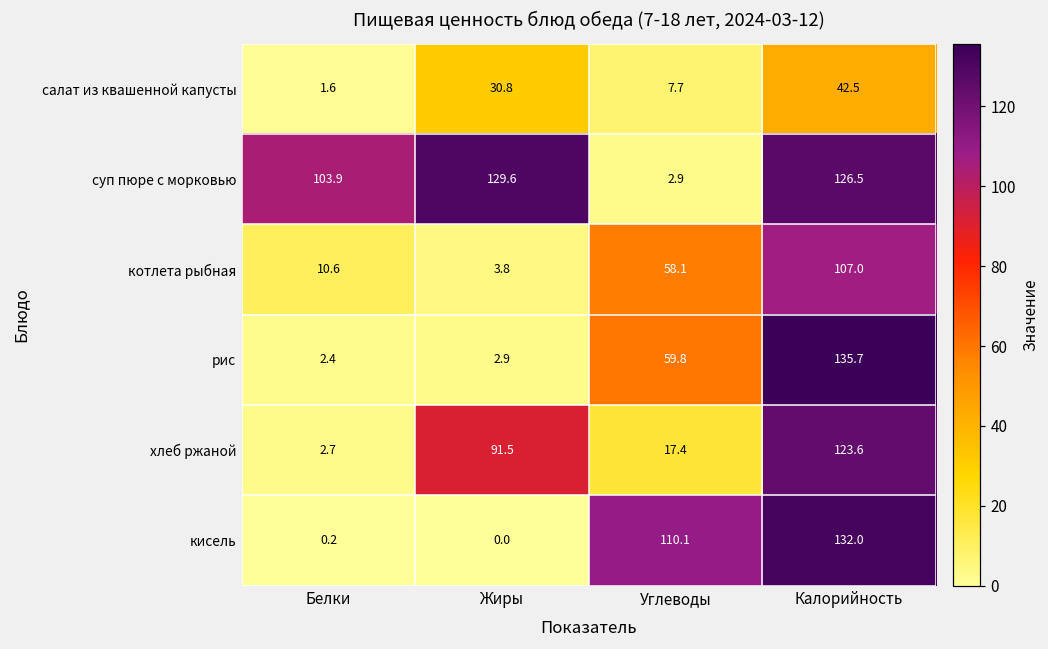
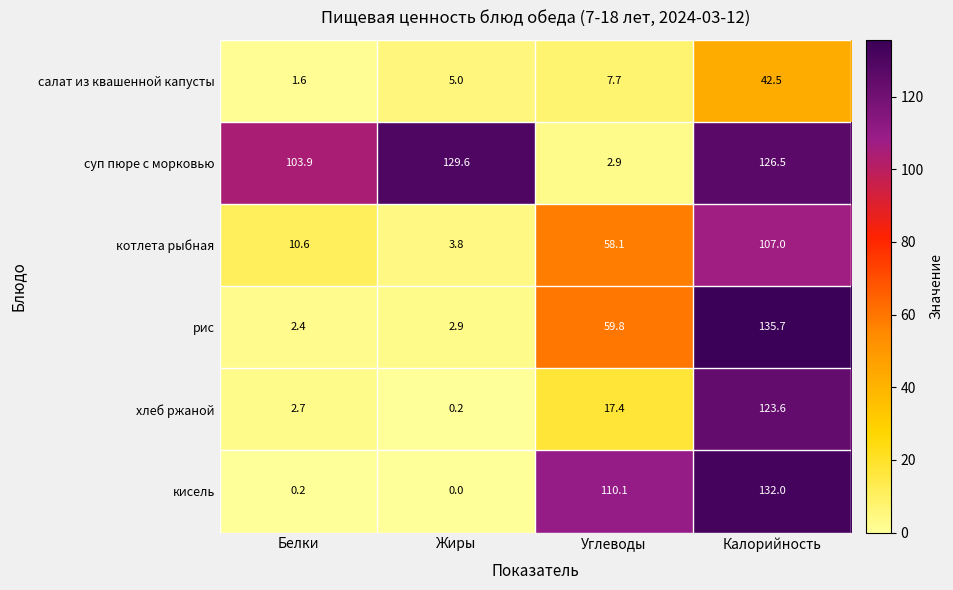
салат из квашенной капусты, Жиры: 30.8 -> 5.0
хлеб ржаной, Жиры: 91.5 -> 0.2
